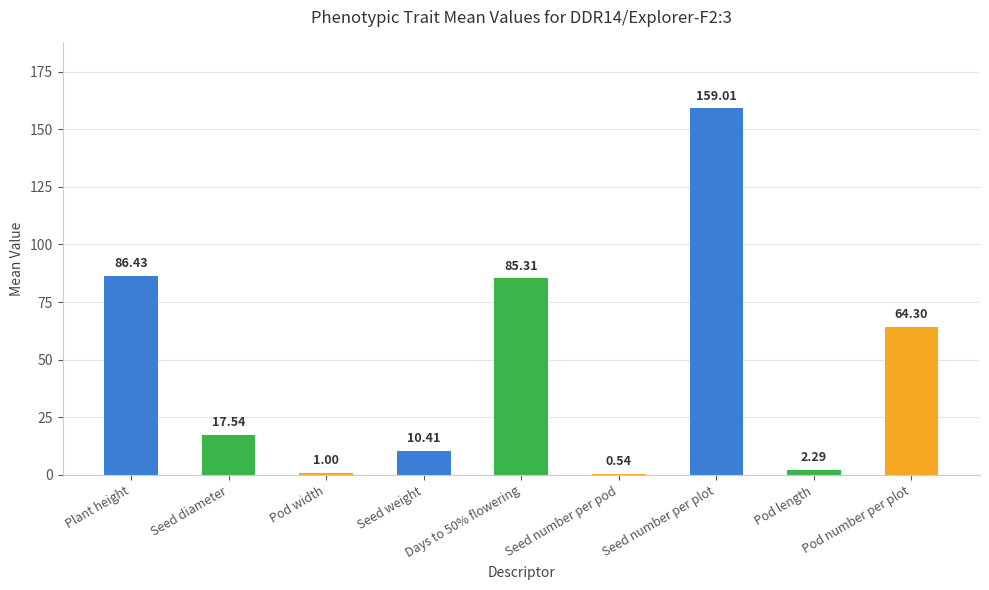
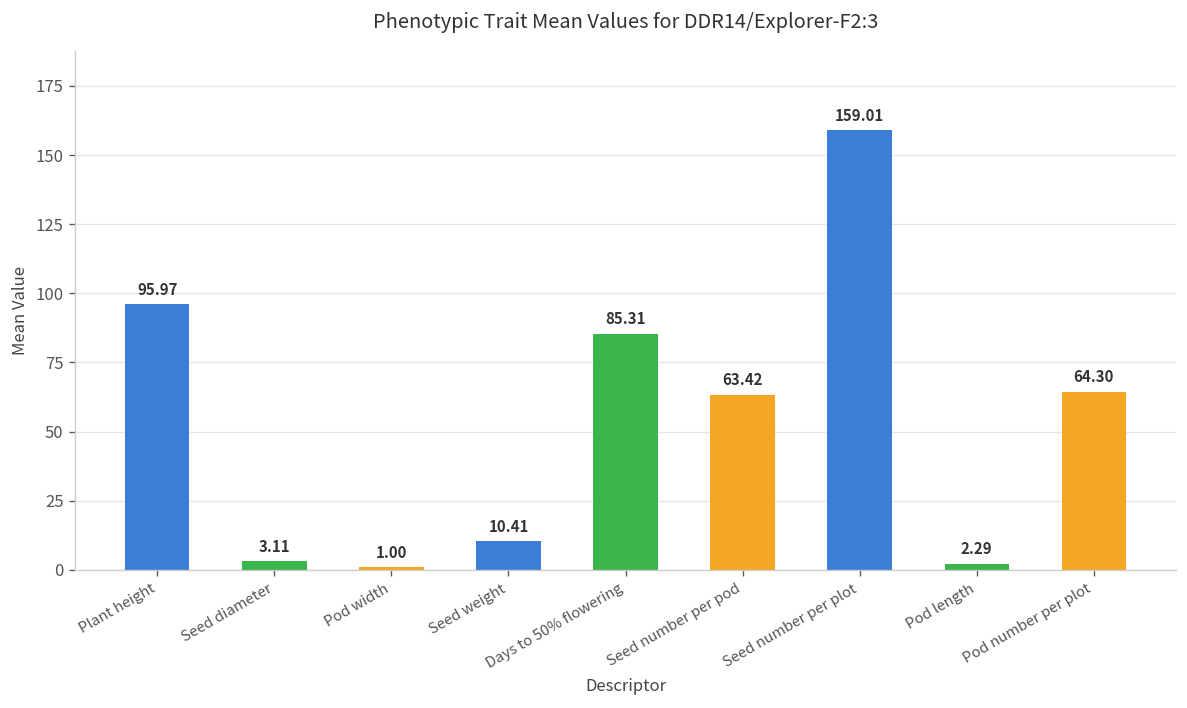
Plant height: 86.43 -> 95.97
Seed diameter: 17.54 -> 3.11
Seed number per pod: 0.54 -> 63.42
